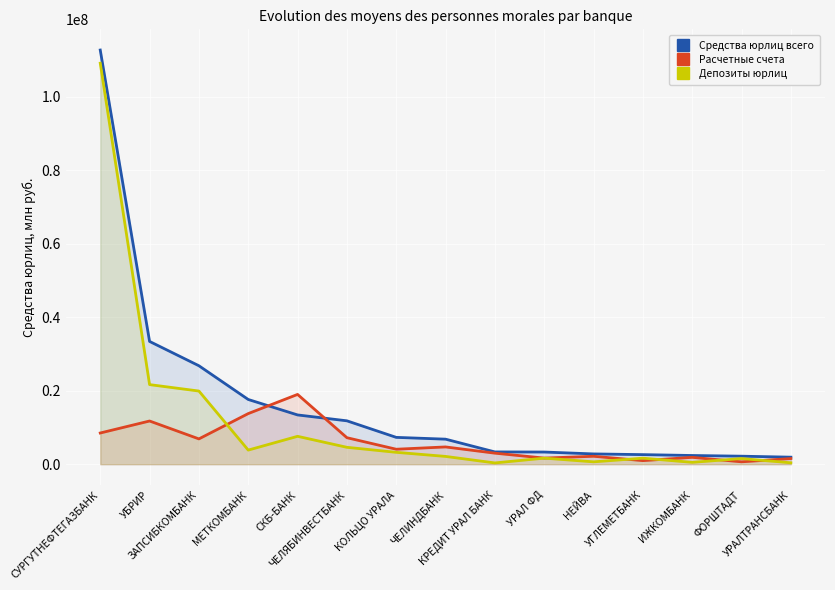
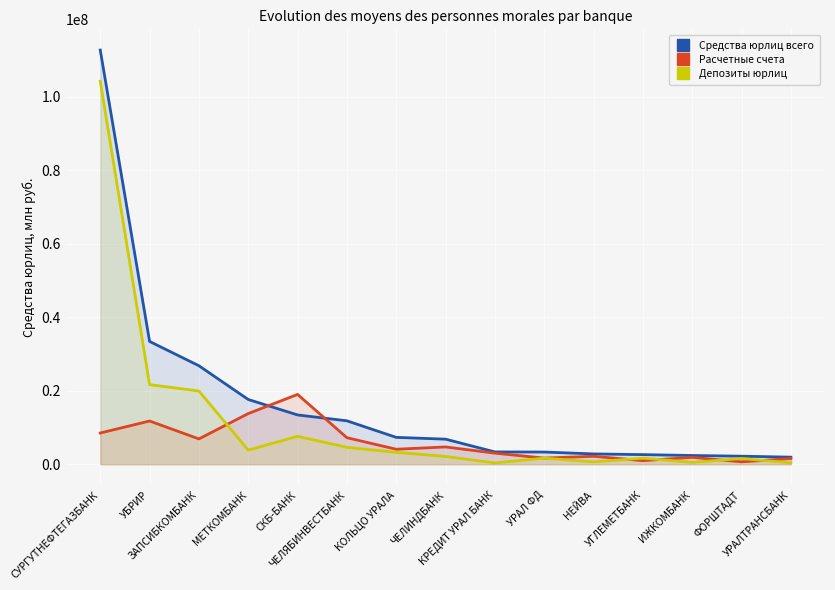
Депозиты юрлиц, СУРГУТНЕФТЕГАЗБАНК: 109000000 -> 104000000
